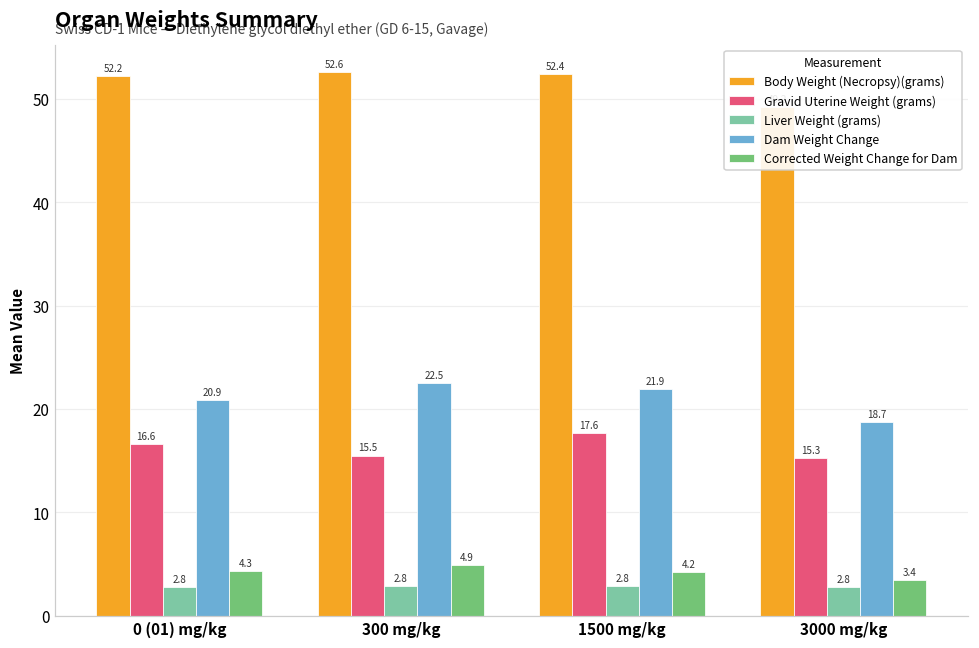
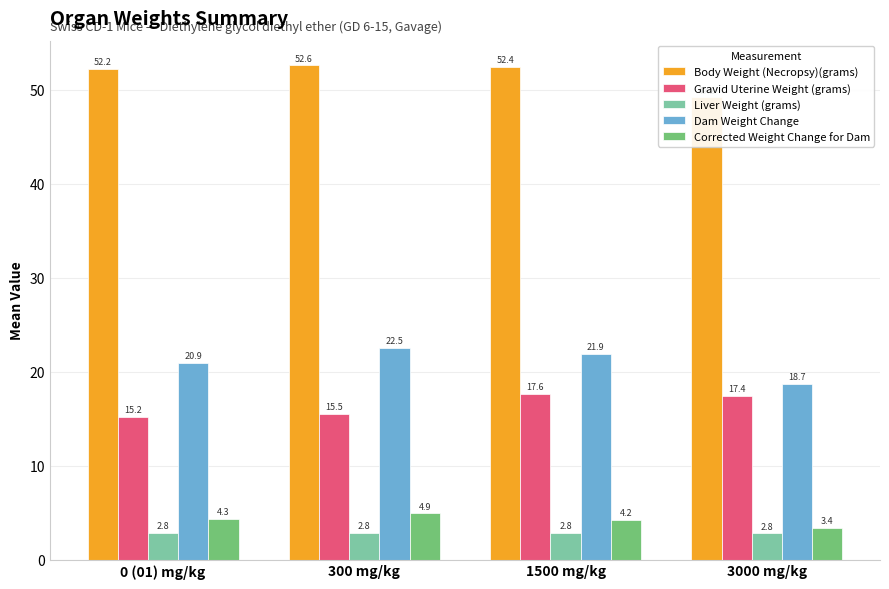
Gravid Uterine Weight (grams), 0 (01) mg/kg: 16.6 -> 15.2
Gravid Uterine Weight (grams), 3000 mg/kg: 15.3 -> 17.4
